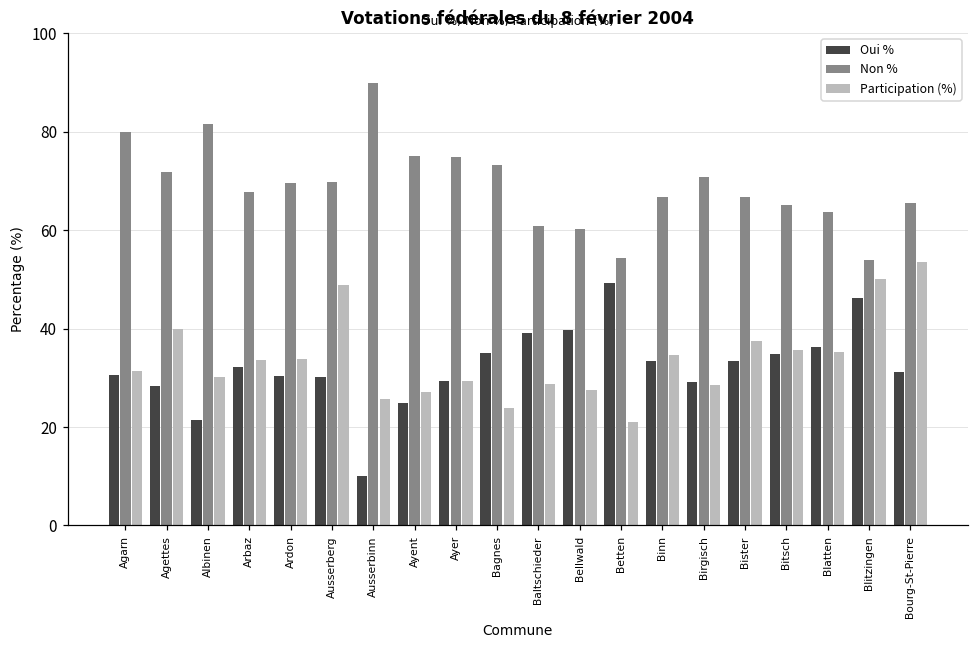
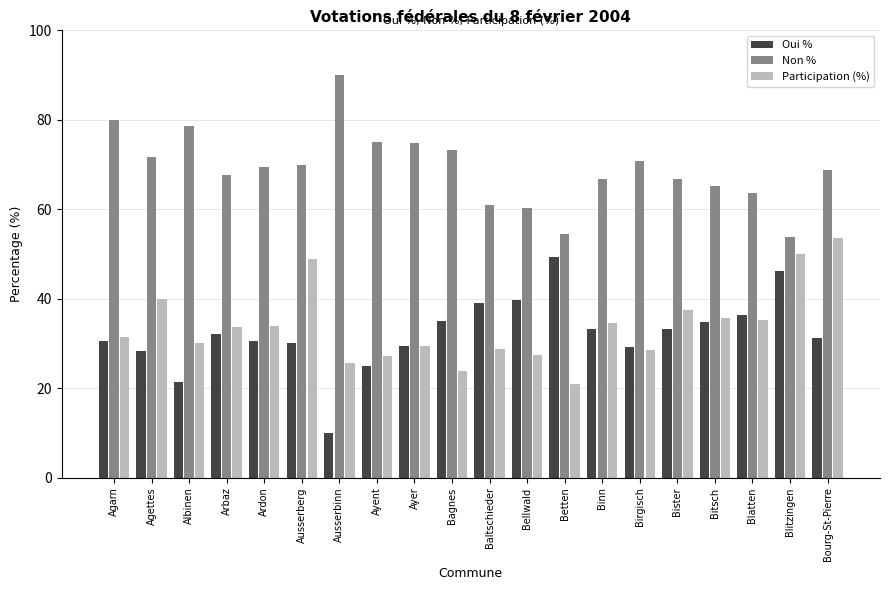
Albinen: 82 -> 79
Bourg-St-Pierre: 66 -> 69
